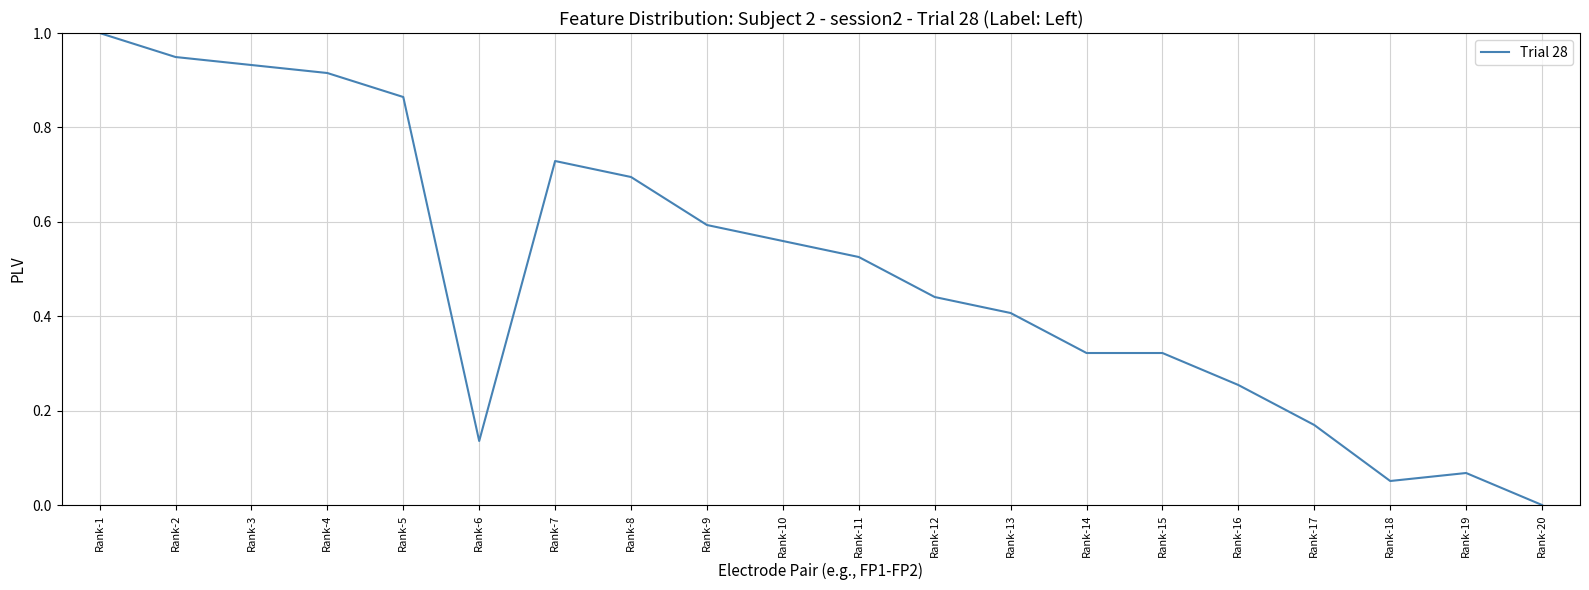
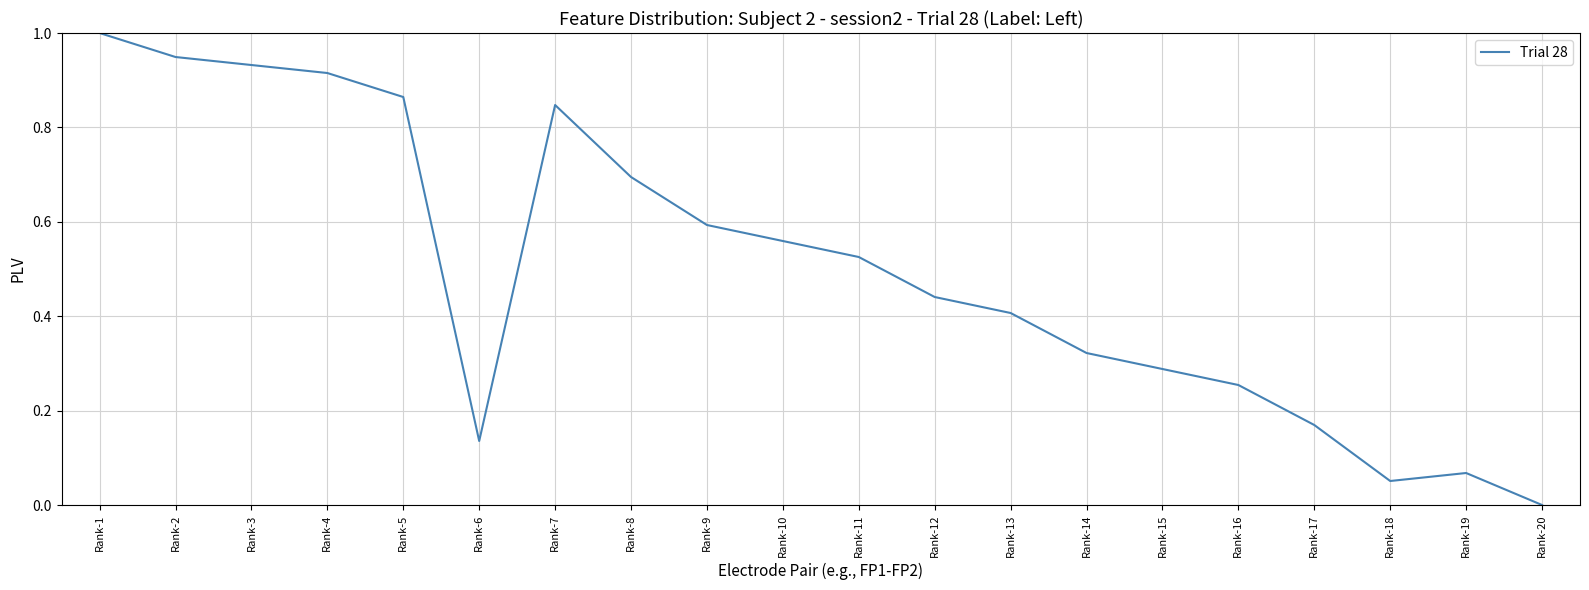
Rank-7: 0.73 -> 0.85
Rank-15: 0.32 -> 0.29
